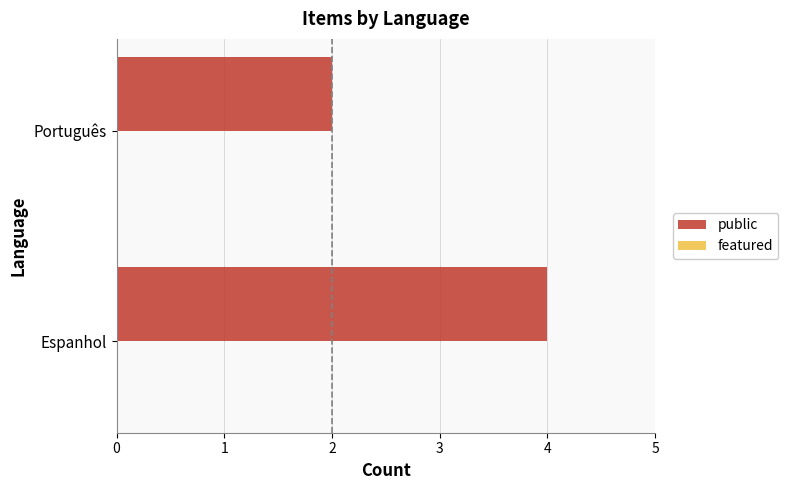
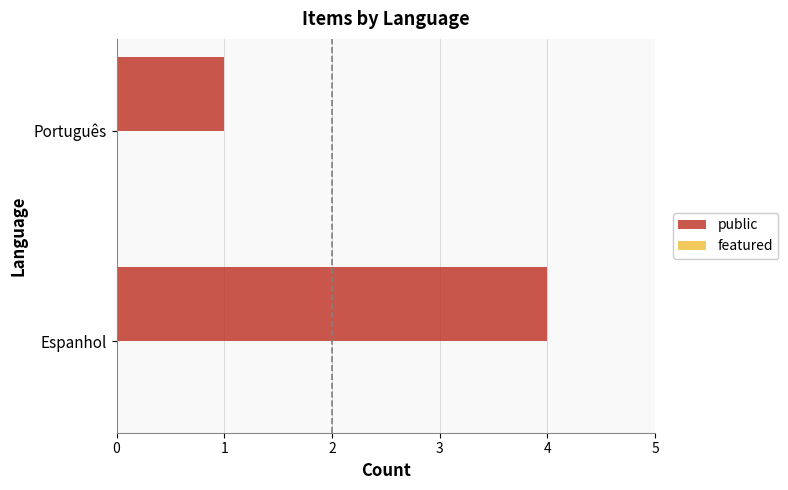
public, Português: 2 -> 1
